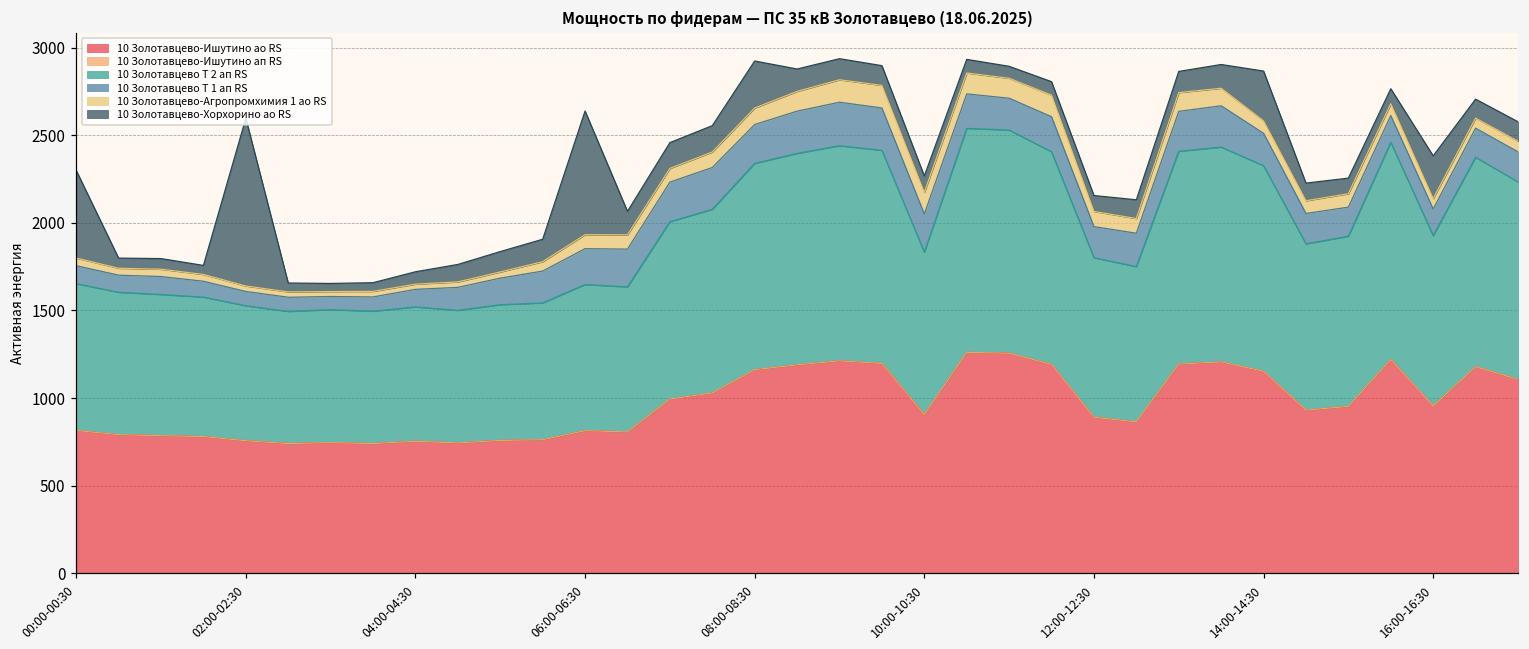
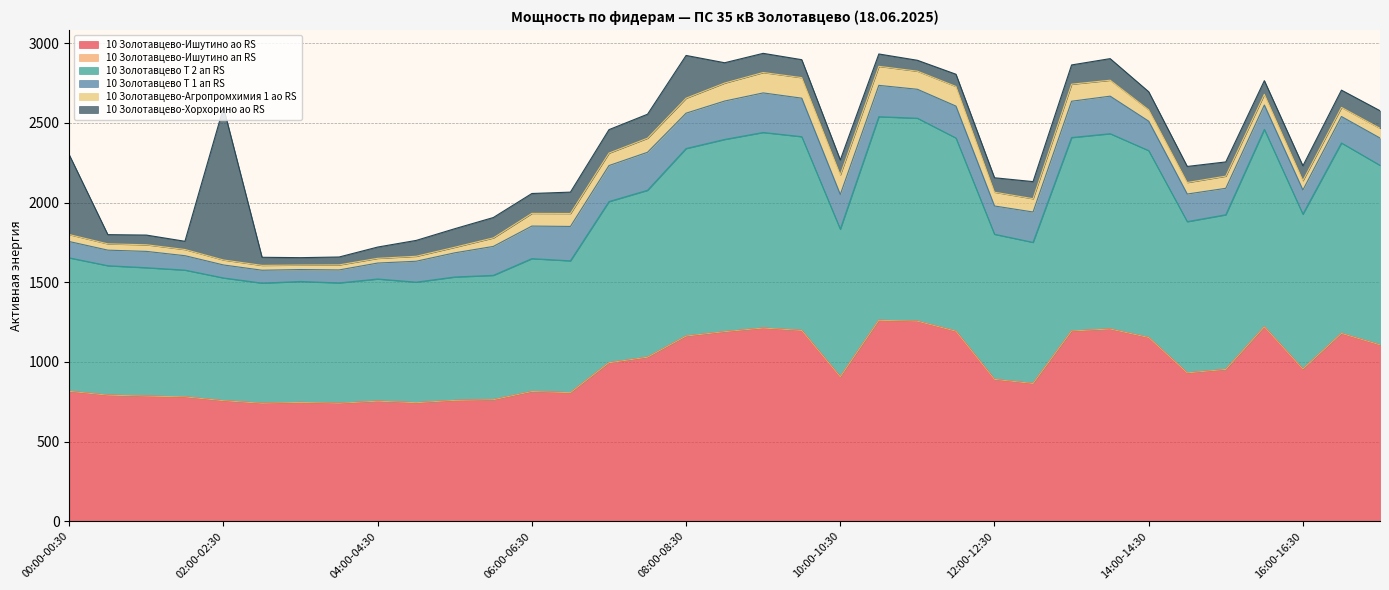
10 Золотавцево-Хорхорино ао RS, 06:00-06:30: 710 -> 120
10 Золотавцево-Хорхорино ао RS, 14:00-14:30: 280 -> 110
10 Золотавцево-Хорхорино ао RS, 16:00-16:30: 240 -> 90
